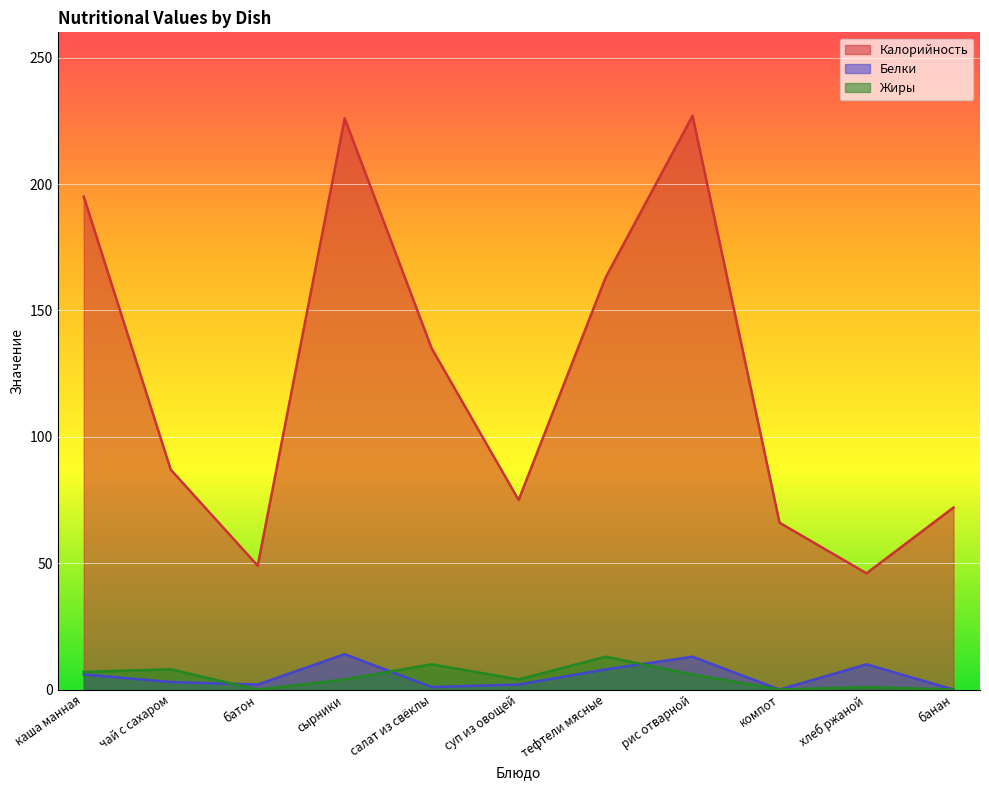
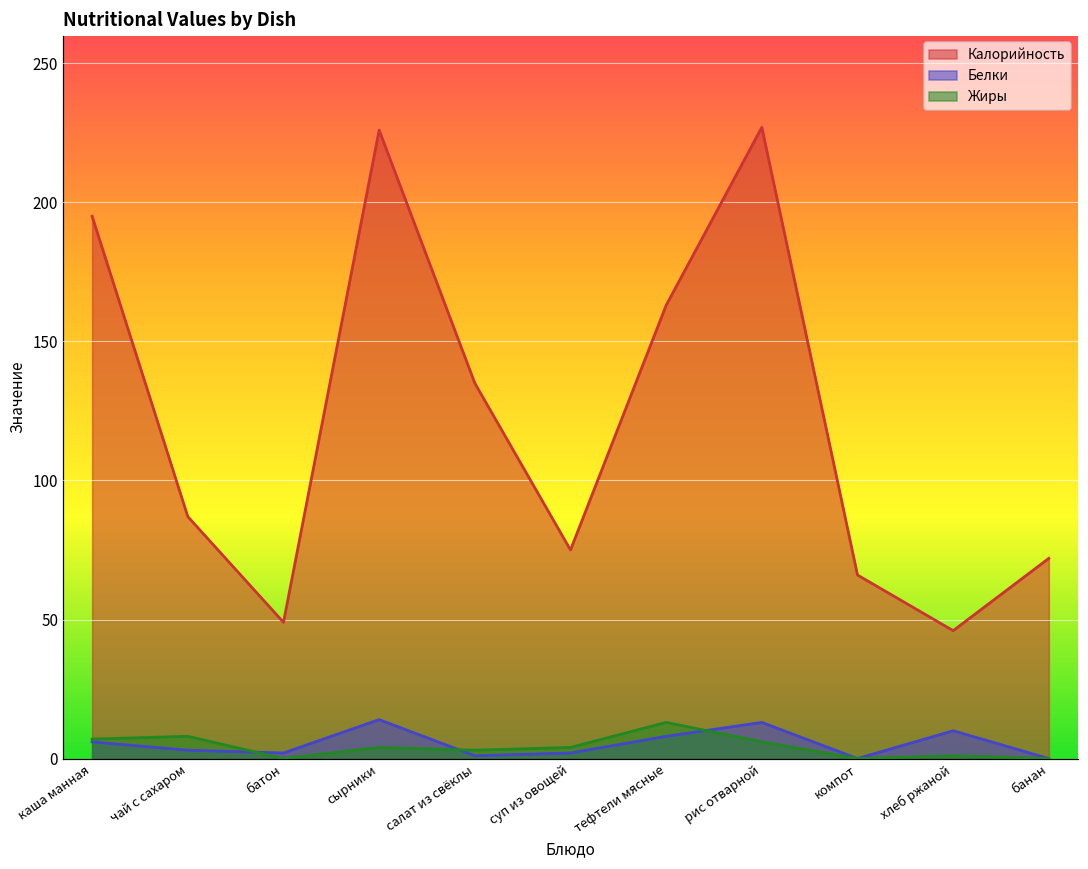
Жиры, салат из свёклы: 10 -> 3
